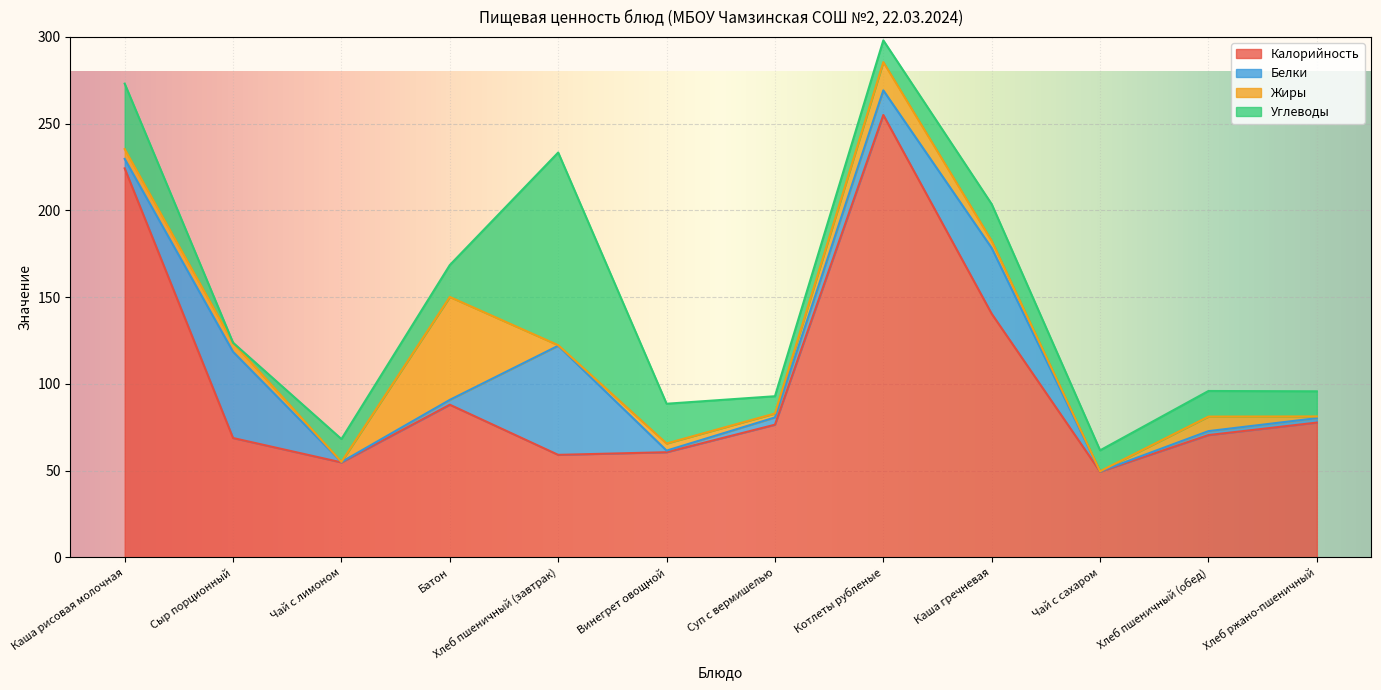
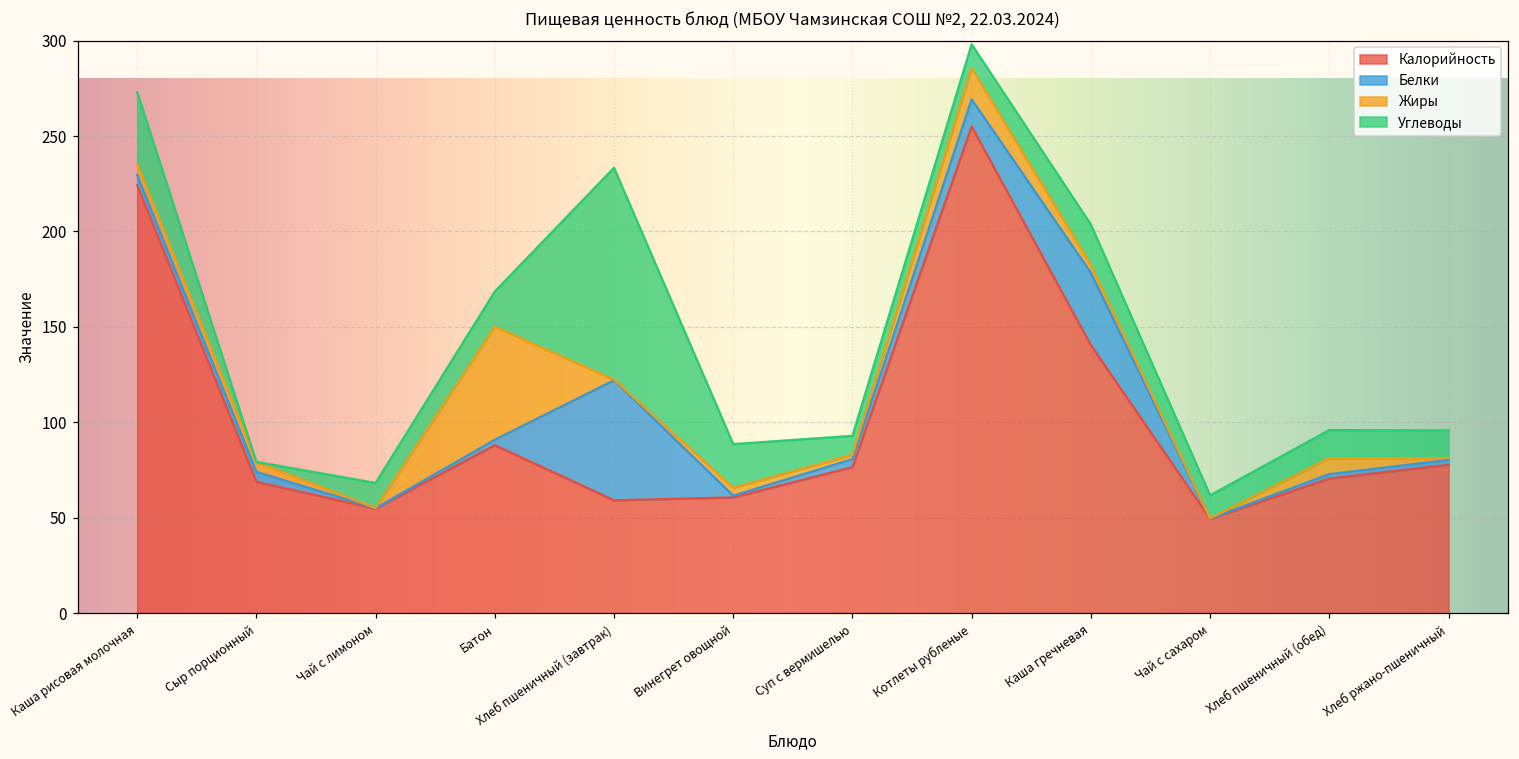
Белки, Сыр порционный: 50 -> 5
